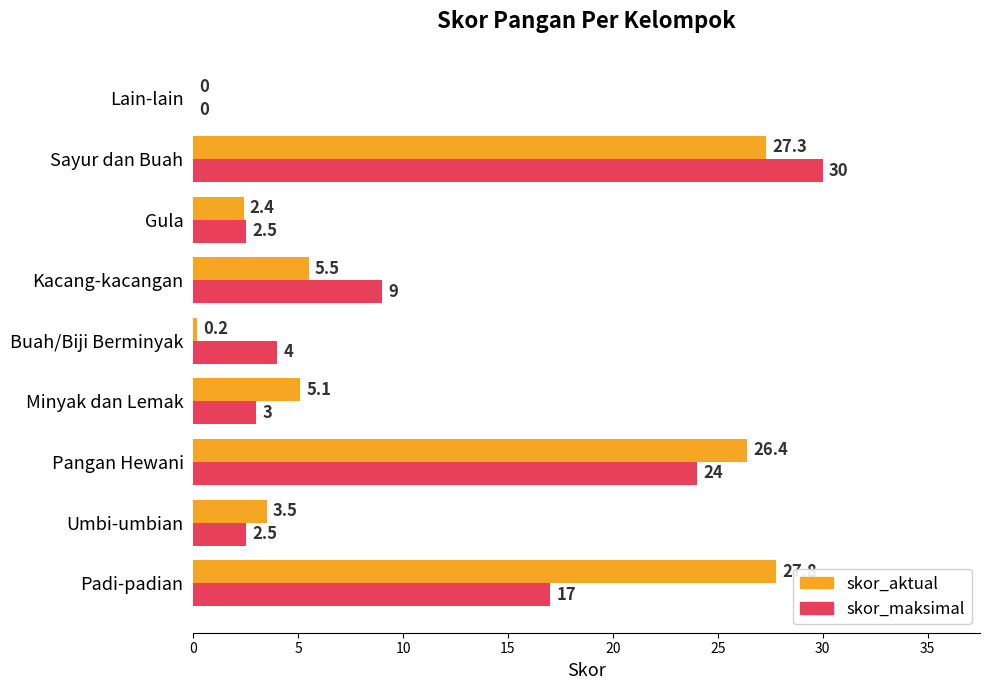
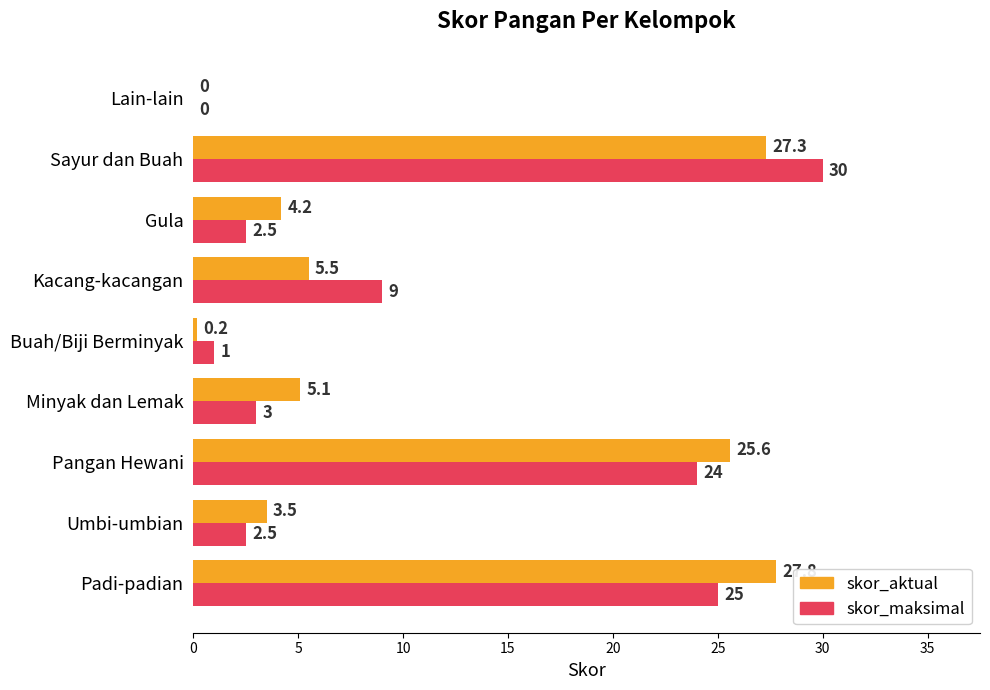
skor_aktual, Gula: 2.4 -> 4.2
skor_maksimal, Buah/Biji Berminyak: 4 -> 1
skor_aktual, Pangan Hewani: 26.4 -> 25.6
skor_maksimal, Padi-padian: 17 -> 25
